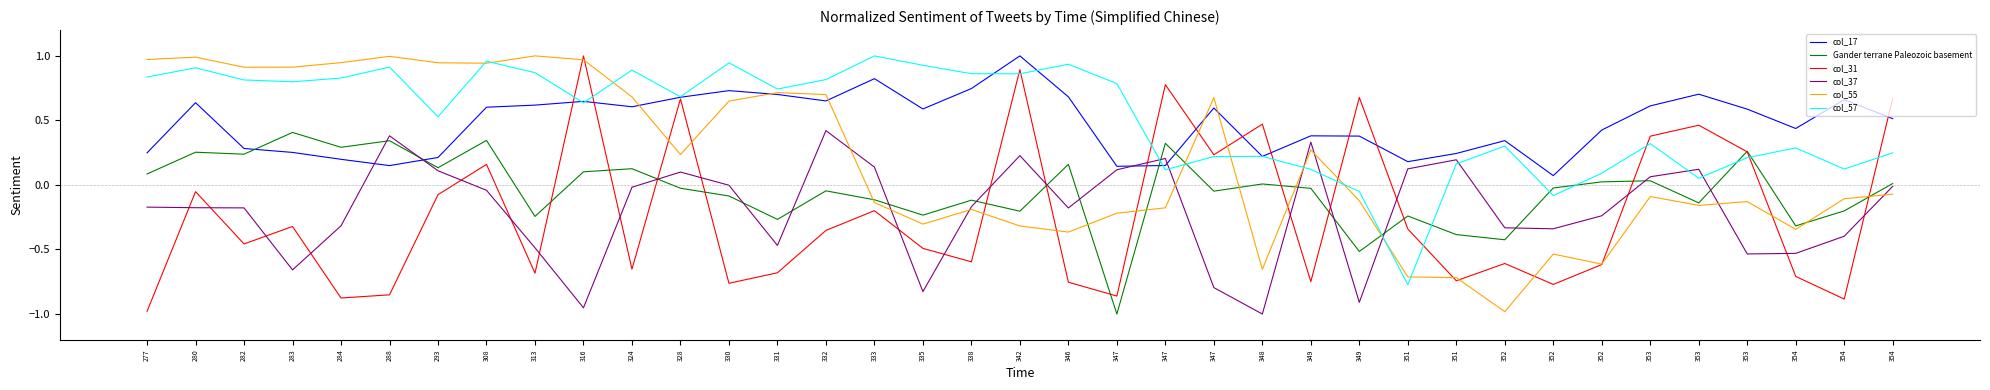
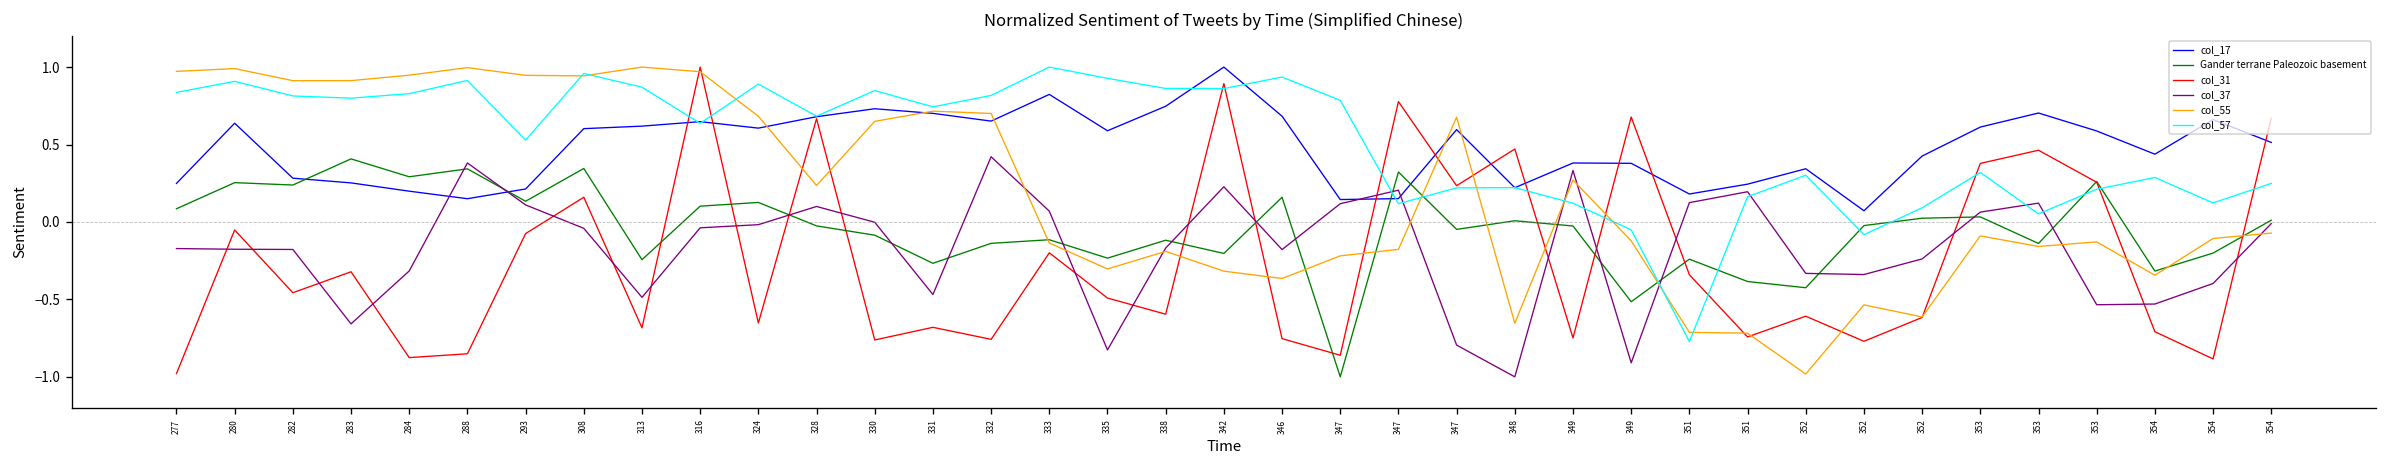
col_37, 316: -0.95 -> -0.04
col_57, 330: 0.95 -> 0.85
Gander terrane Paleozoic basement, 332: -0.05 -> -0.14
col_31, 332: -0.35 -> -0.76
col_37, 333: 0.14 -> 0.07
